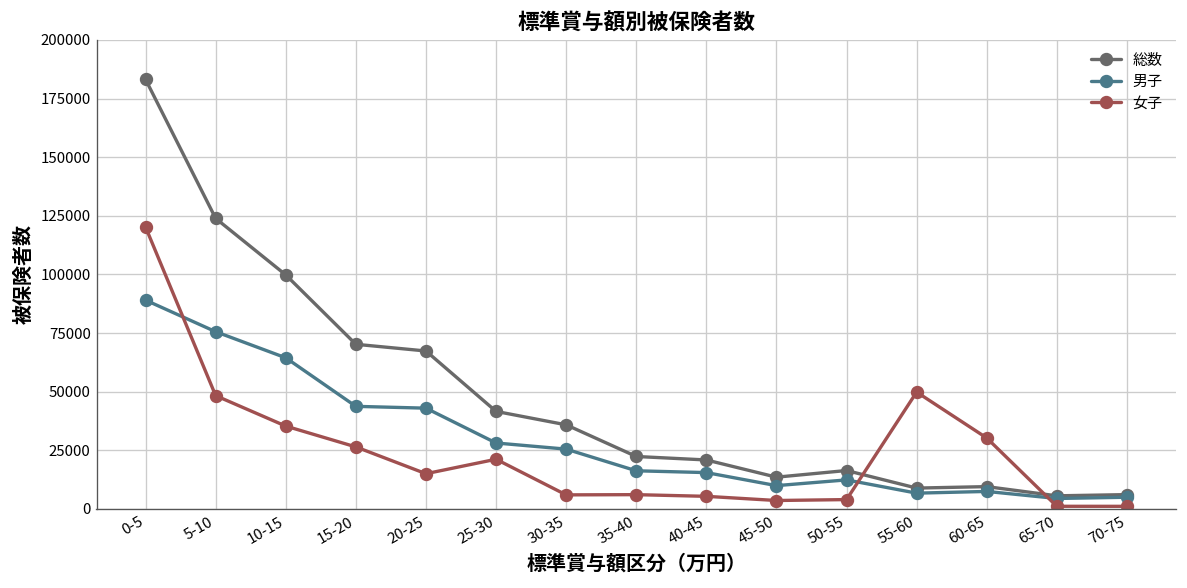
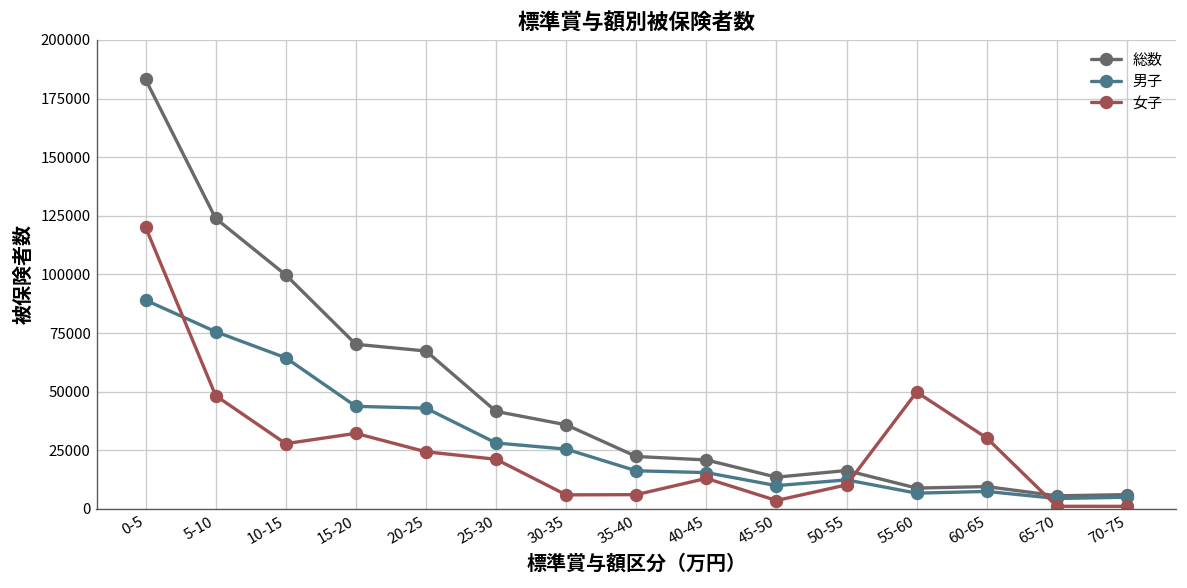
女子, 10-15: 35000 -> 28000
女子, 15-20: 26000 -> 32000
女子, 20-25: 15000 -> 24000
女子, 40-45: 5000 -> 13000
女子, 50-55: 4000 -> 10000
